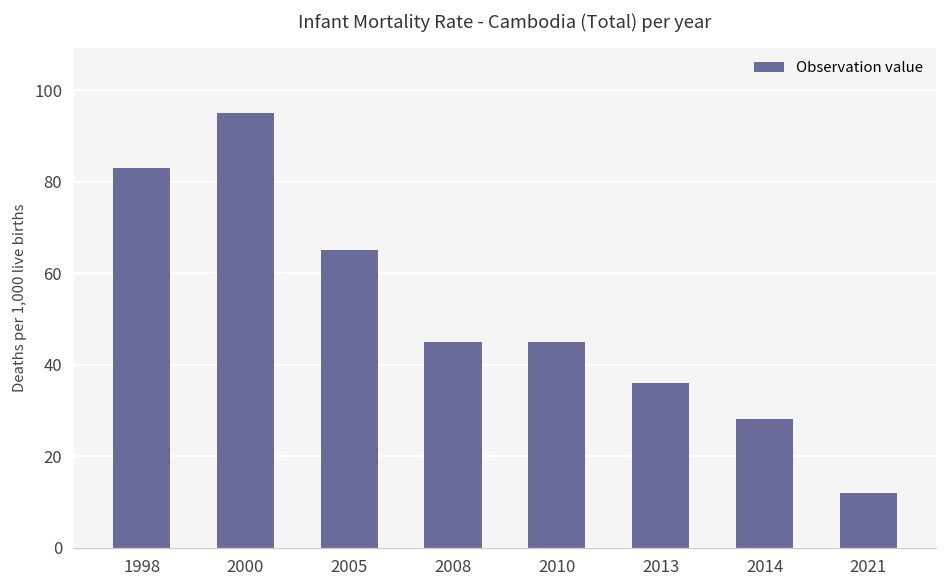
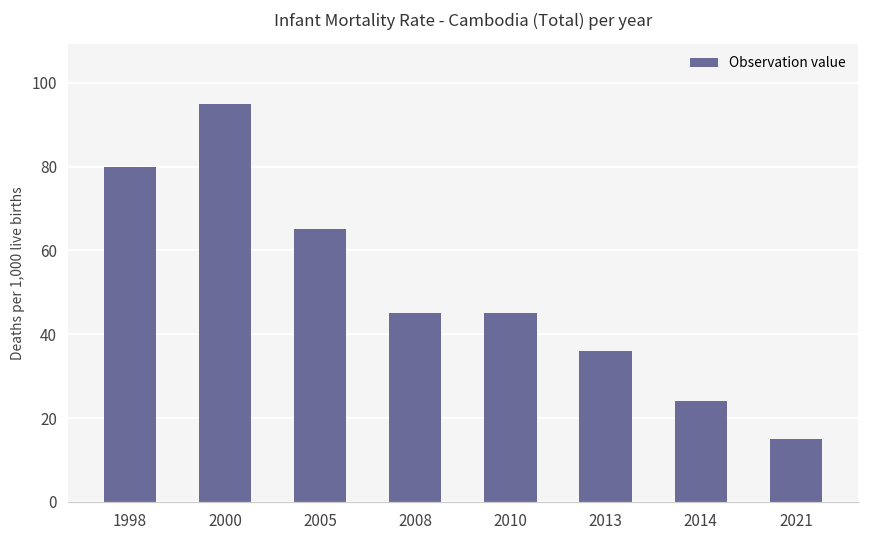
1998: 83 -> 80
2014: 28 -> 24
2021: 12 -> 15
